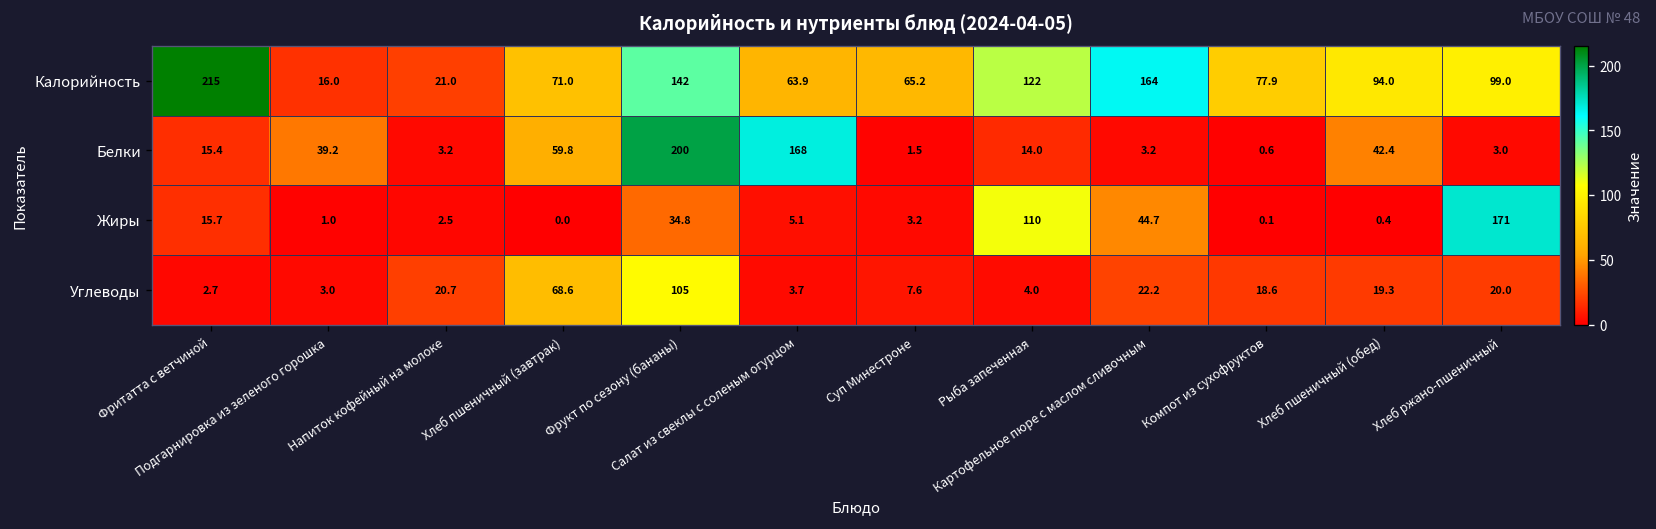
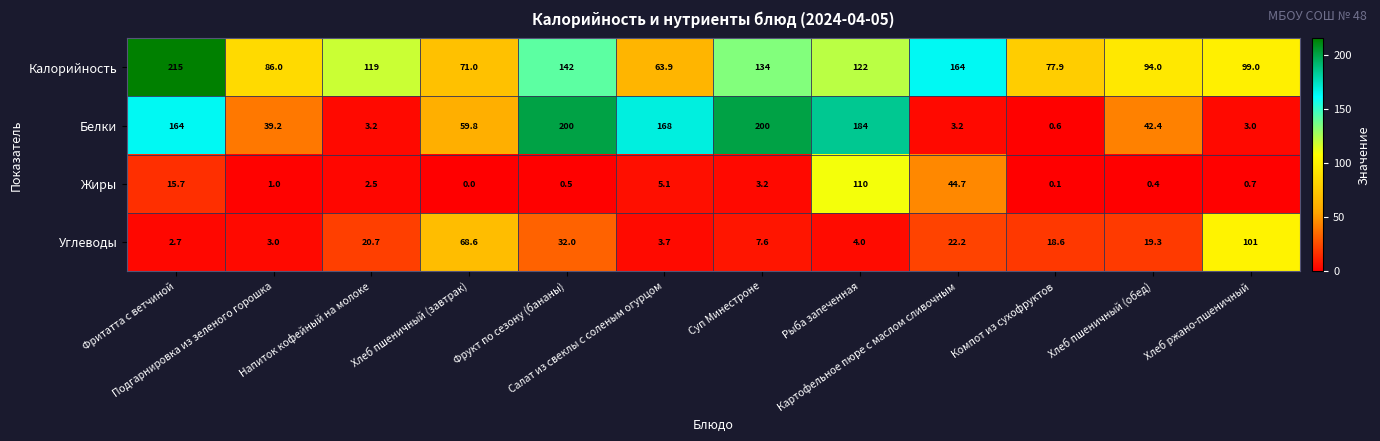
Калорийность, Подгарнировка из зеленого горошка: 16.0 -> 86.0
Калорийность, Напиток кофейный на молоке: 21.0 -> 119
Калорийность, Суп Минестроне: 65.2 -> 134
Белки, Фритатта с ветчиной: 15.4 -> 164
Белки, Суп Минестроне: 1.5 -> 200
Белки, Рыба запеченная: 14.0 -> 184
Жиры, Фрукт по сезону (бананы): 34.8 -> 0.5
Жиры, Хлеб ржано-пшеничный: 171 -> 0.7
Углеводы, Фрукт по сезону (бананы): 105 -> 32.0
Углеводы, Хлеб ржано-пшеничный: 20.0 -> 101
